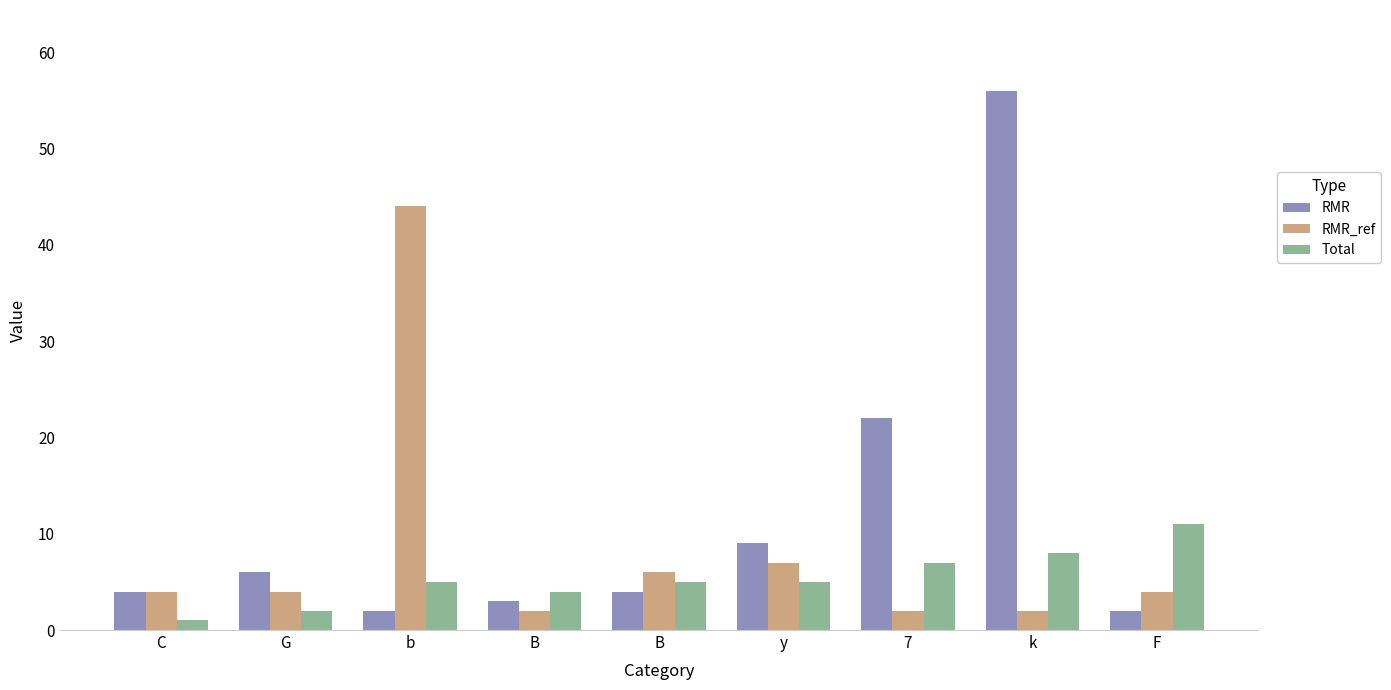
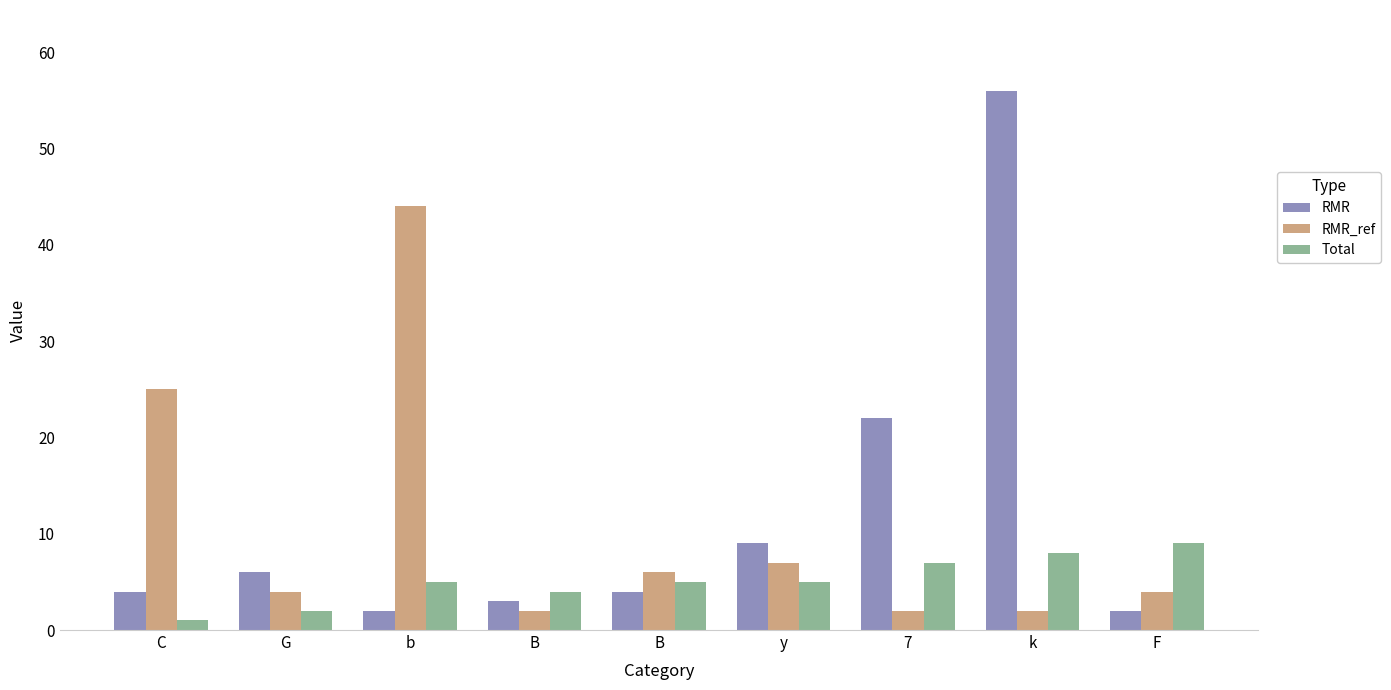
RMR_ref, C: 4 -> 25
Total, F: 11 -> 9
